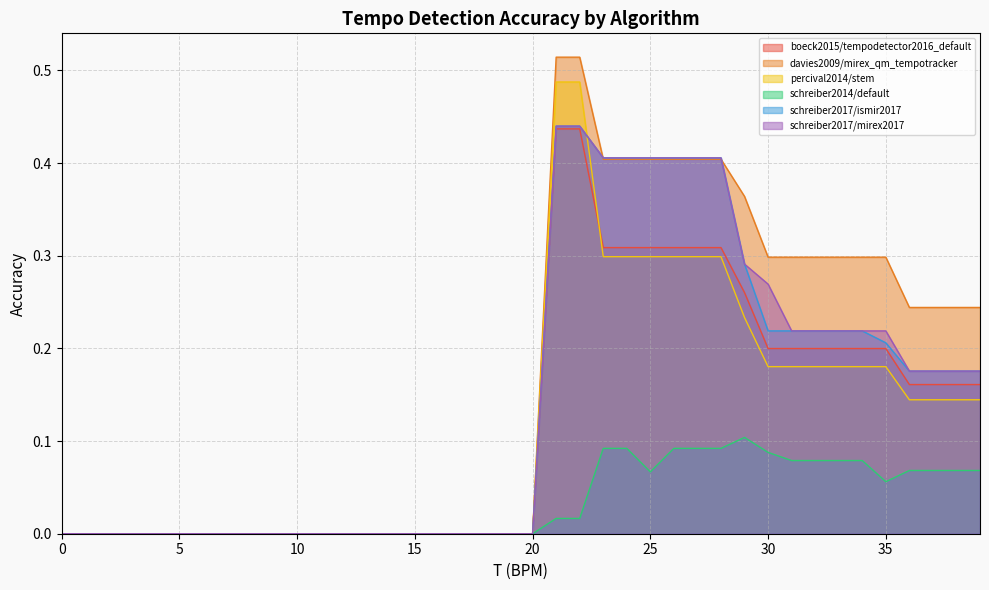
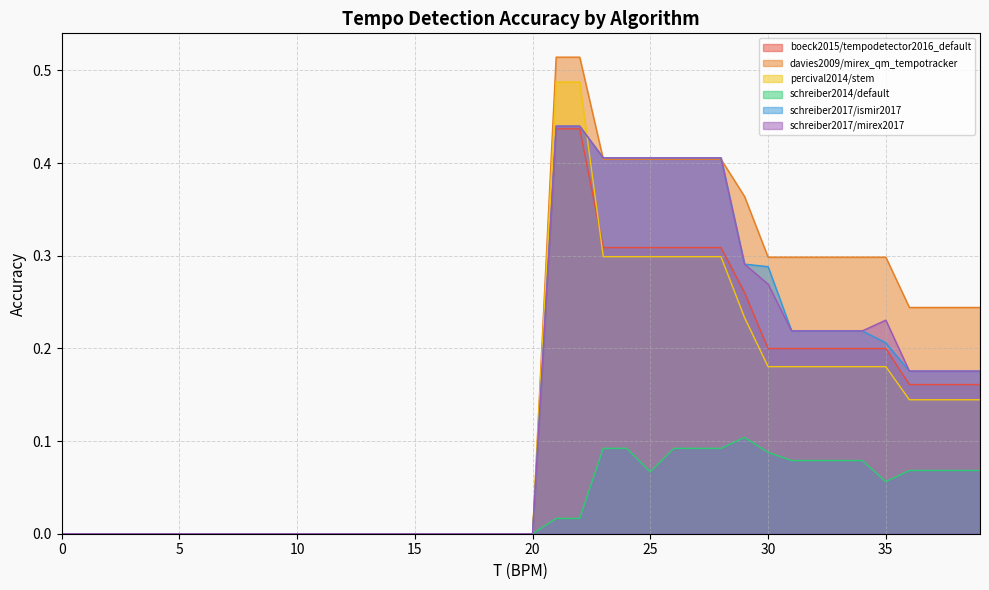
schreiber2017/ismir2017, 30: 0.22 -> 0.29
schreiber2017/mirex2017, 35: 0.22 -> 0.23
